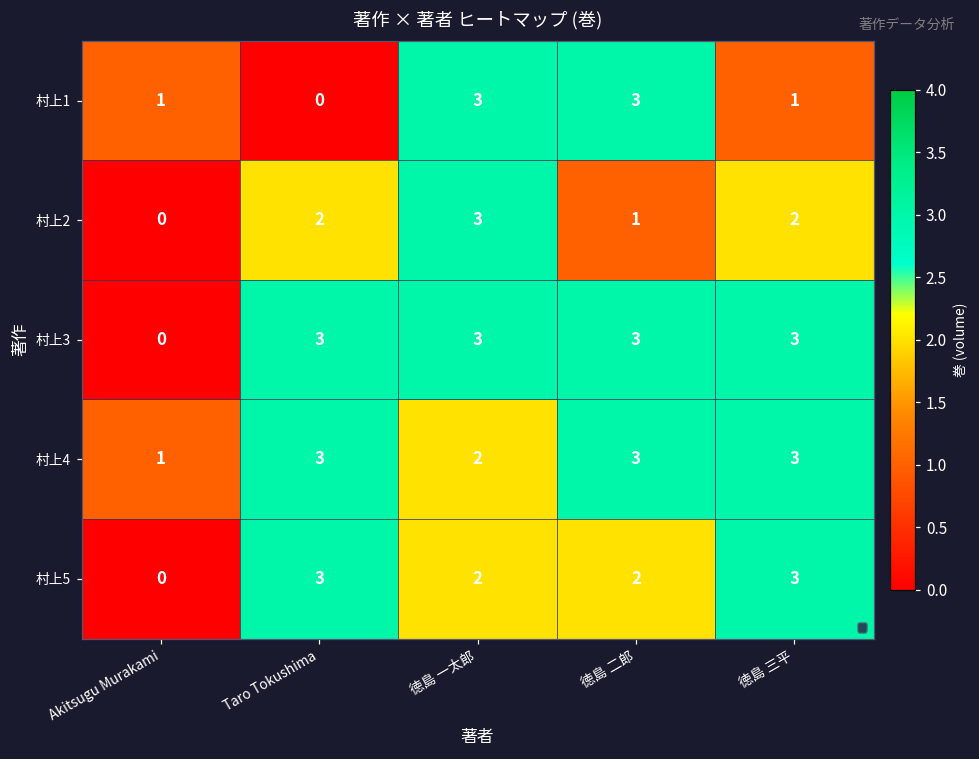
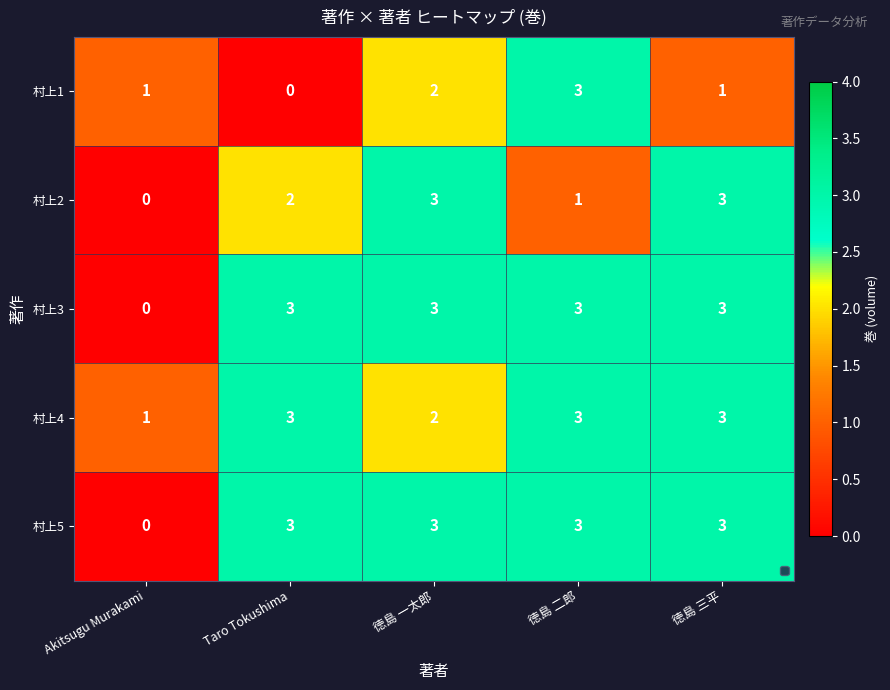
村上1, 徳島 一太郎: 3 -> 2
村上2, 徳島 三平: 2 -> 3
村上5, 徳島 一太郎: 2 -> 3
村上5, 徳島 二郎: 2 -> 3
